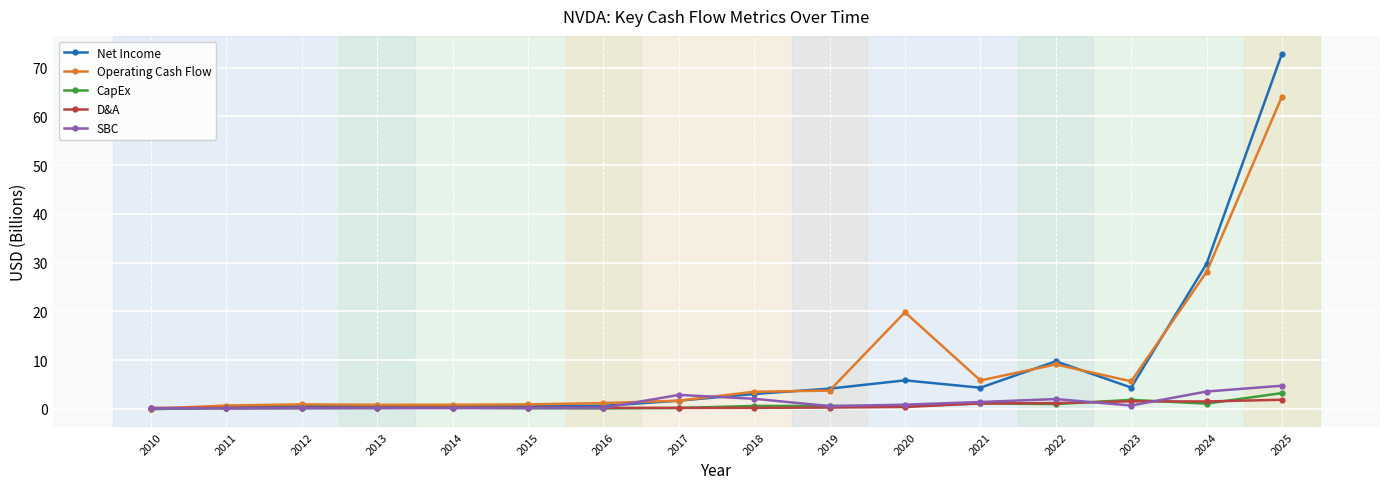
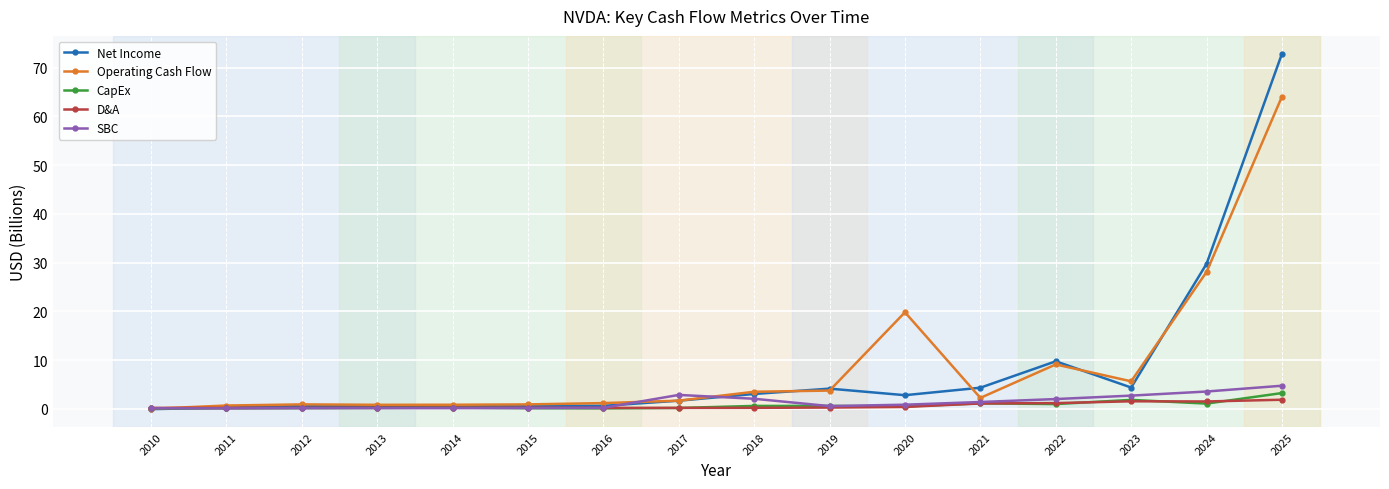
Net Income, 2020: 6 -> 3
Operating Cash Flow, 2021: 6 -> 2
SBC, 2023: 1 -> 3
